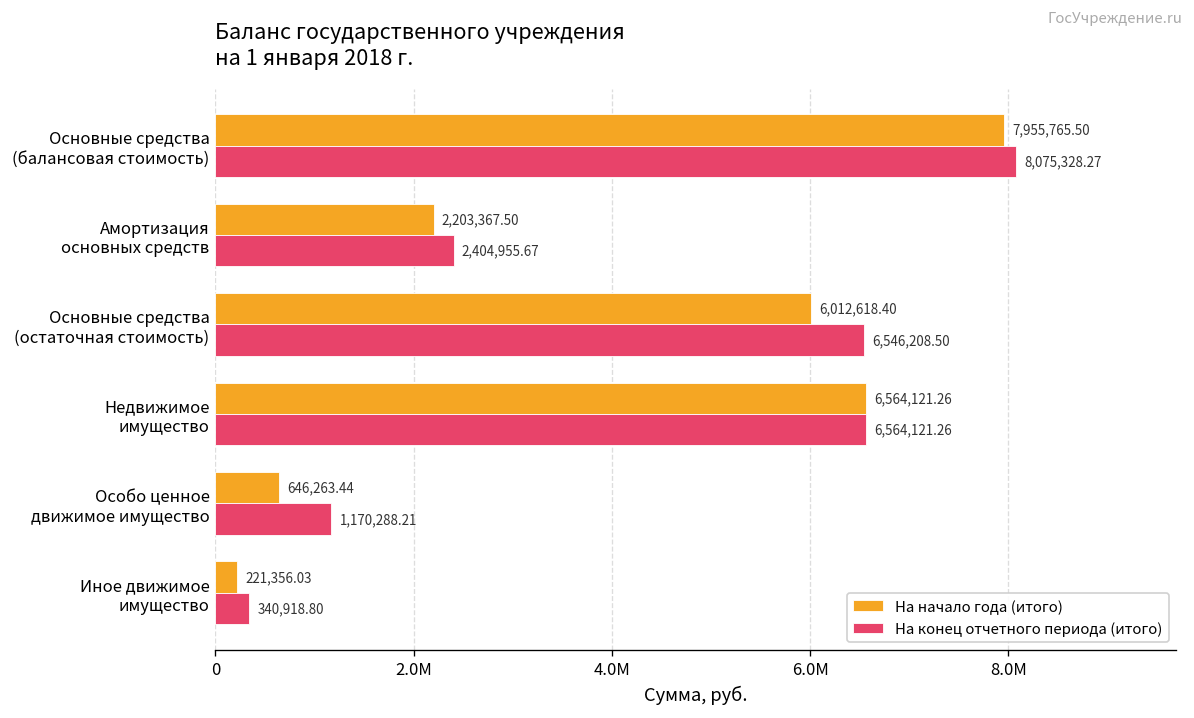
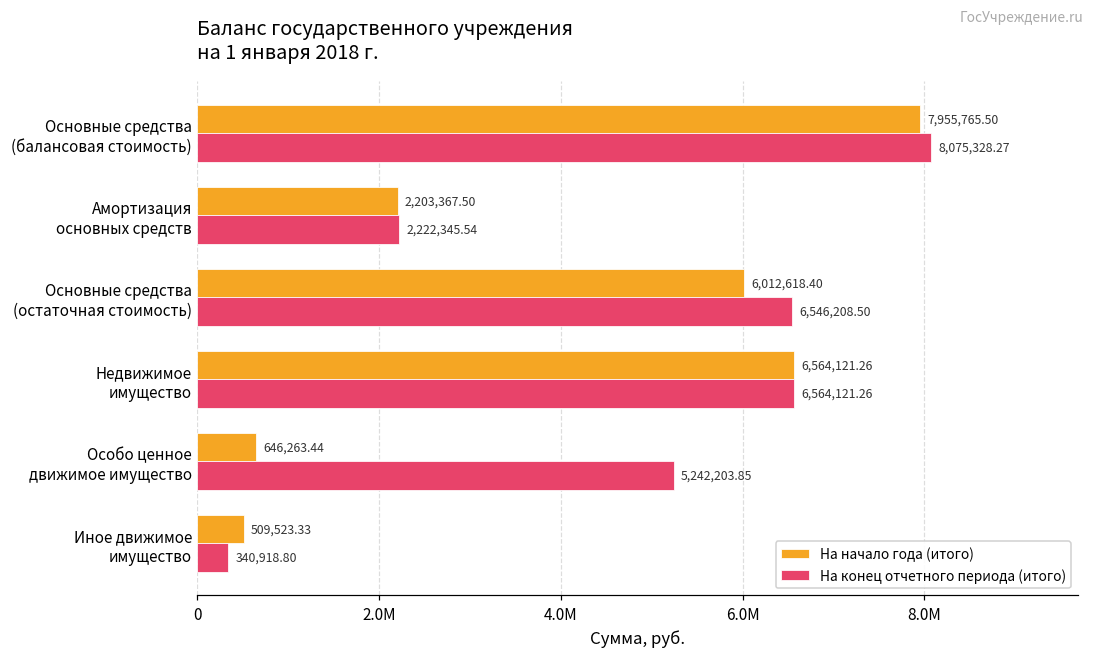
На конец отчетного периода (итого), Амортизация основных средств: 2,404,955.67 -> 2,222,345.54
На конец отчетного периода (итого), Особо ценное движимое имущество: 1,170,288.21 -> 5,242,203.85
На начало года (итого), Иное движимое имущество: 221,356.03 -> 509,523.33
